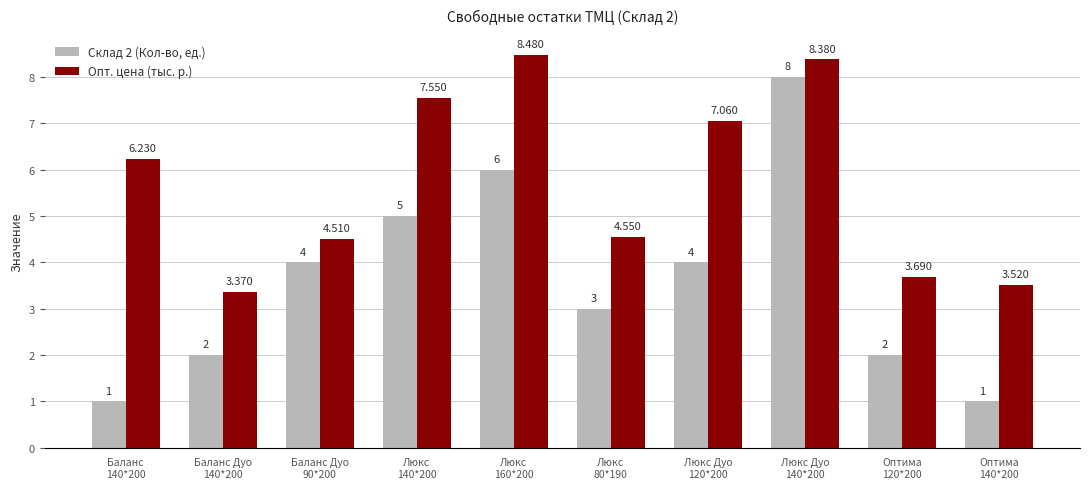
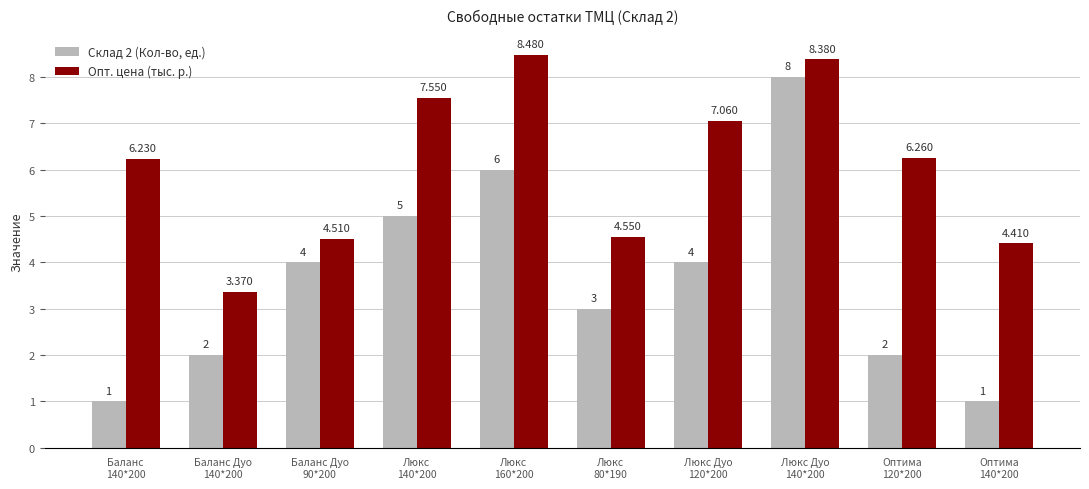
Опт. цена (тыс. р.), Оптима 120*200: 3.690 -> 6.260
Опт. цена (тыс. р.), Оптима 140*200: 3.520 -> 4.410
